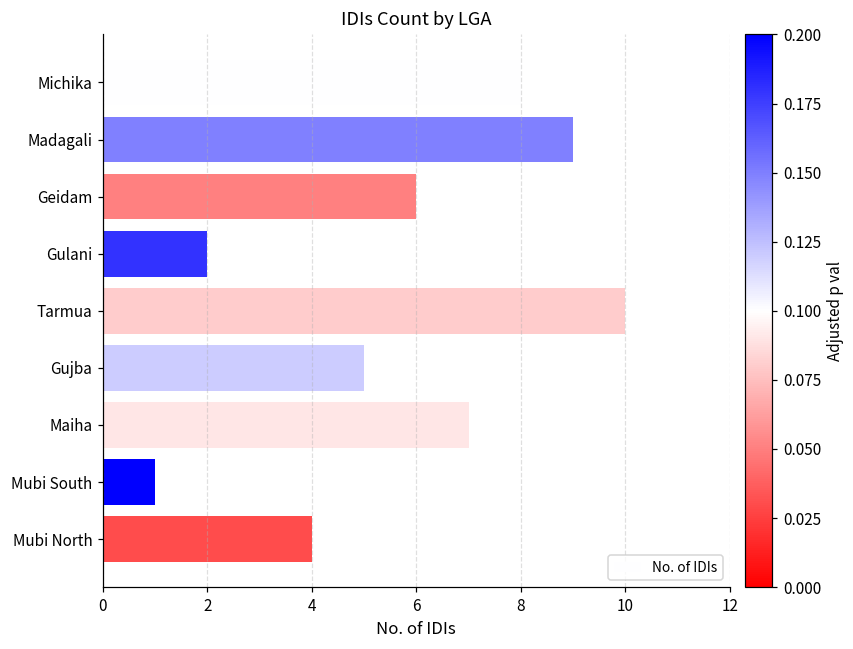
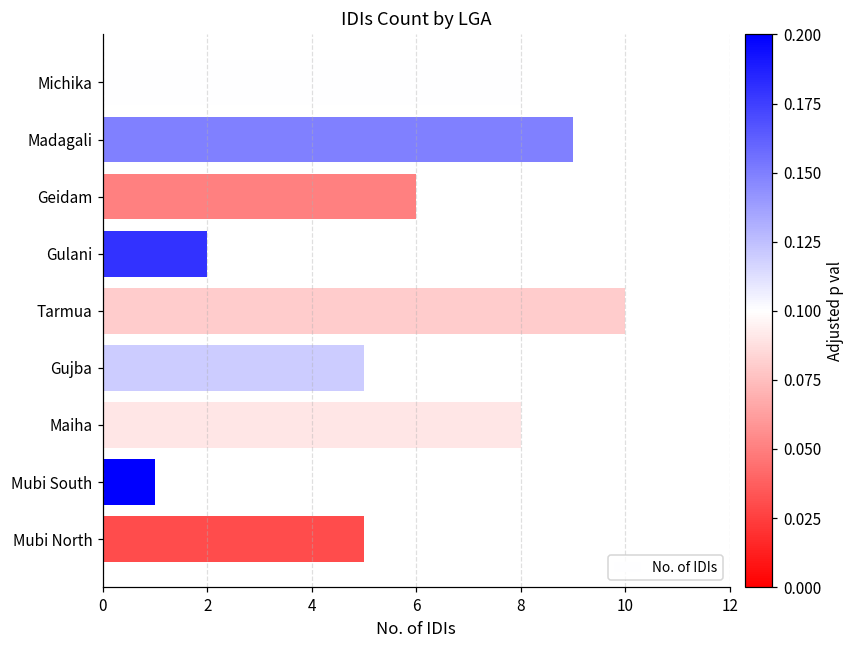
Maiha: 7 -> 8
Mubi North: 4 -> 5
